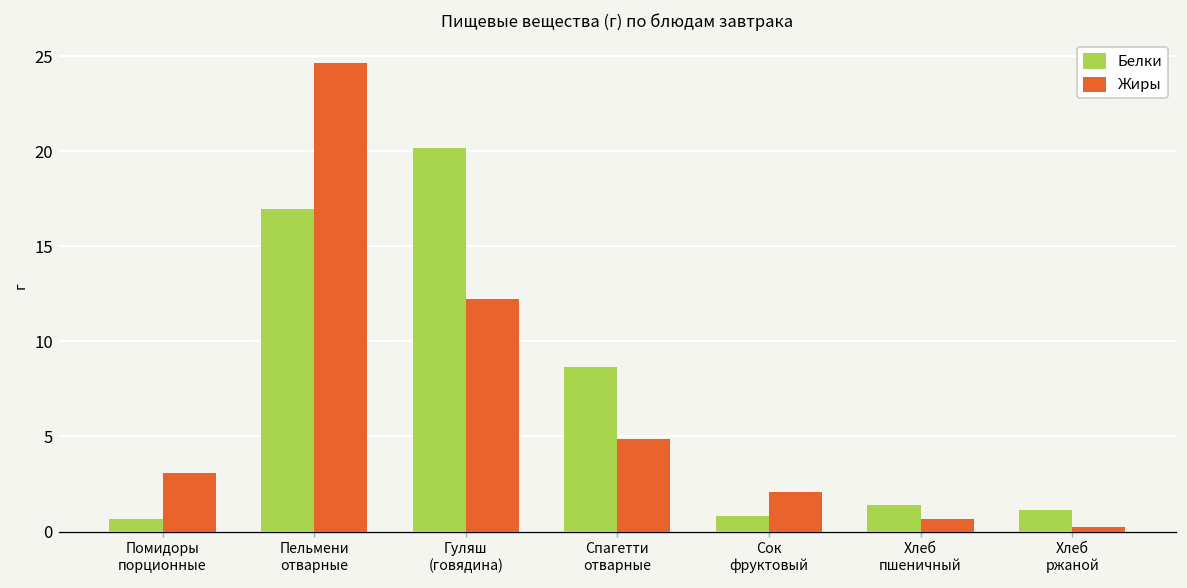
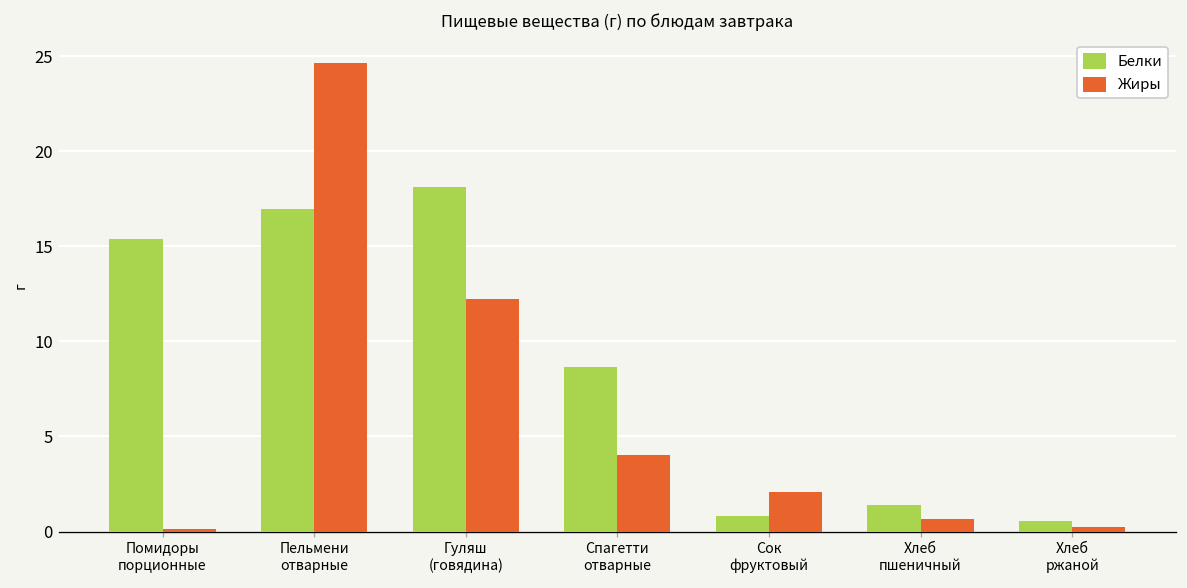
Белки, Помидоры порционные: 0.7 -> 15.4
Жиры, Помидоры порционные: 3.1 -> 0.1
Белки, Гуляш (говядина): 20.2 -> 18.1
Жиры, Спагетти отварные: 4.9 -> 4.1
Белки, Хлеб ржаной: 1.1 -> 0.6
